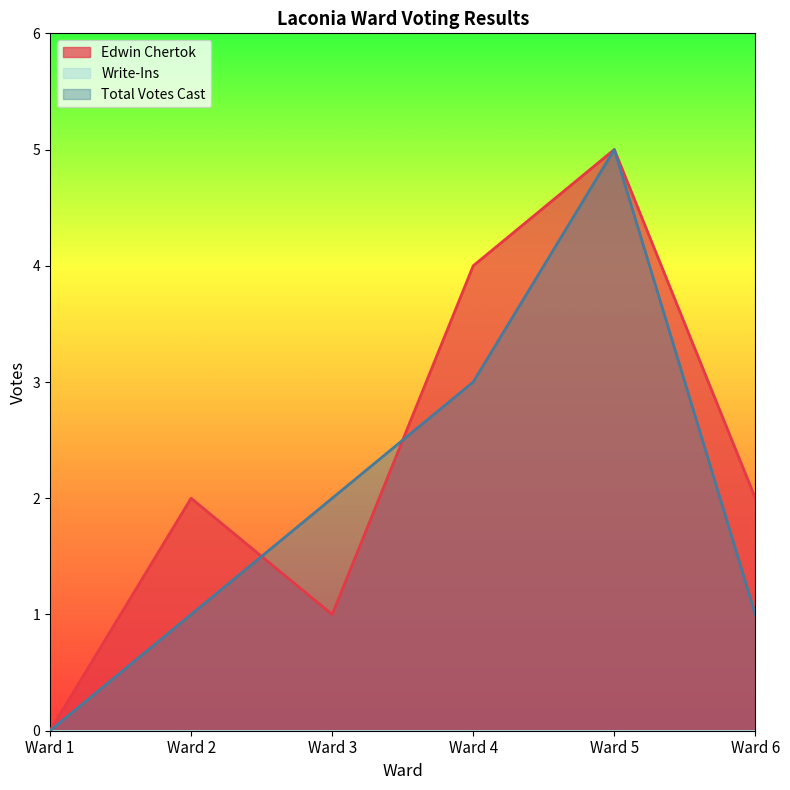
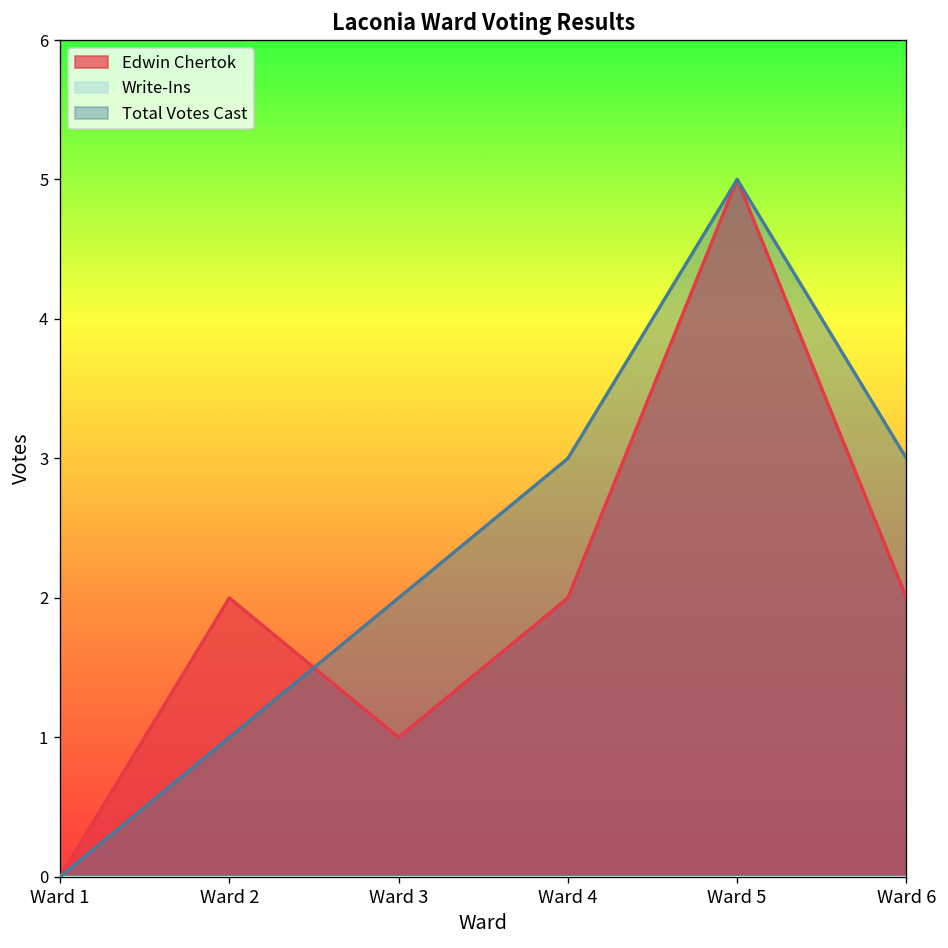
Edwin Chertok, Ward 4: 4 -> 2
Total Votes Cast, Ward 6: 1 -> 3
